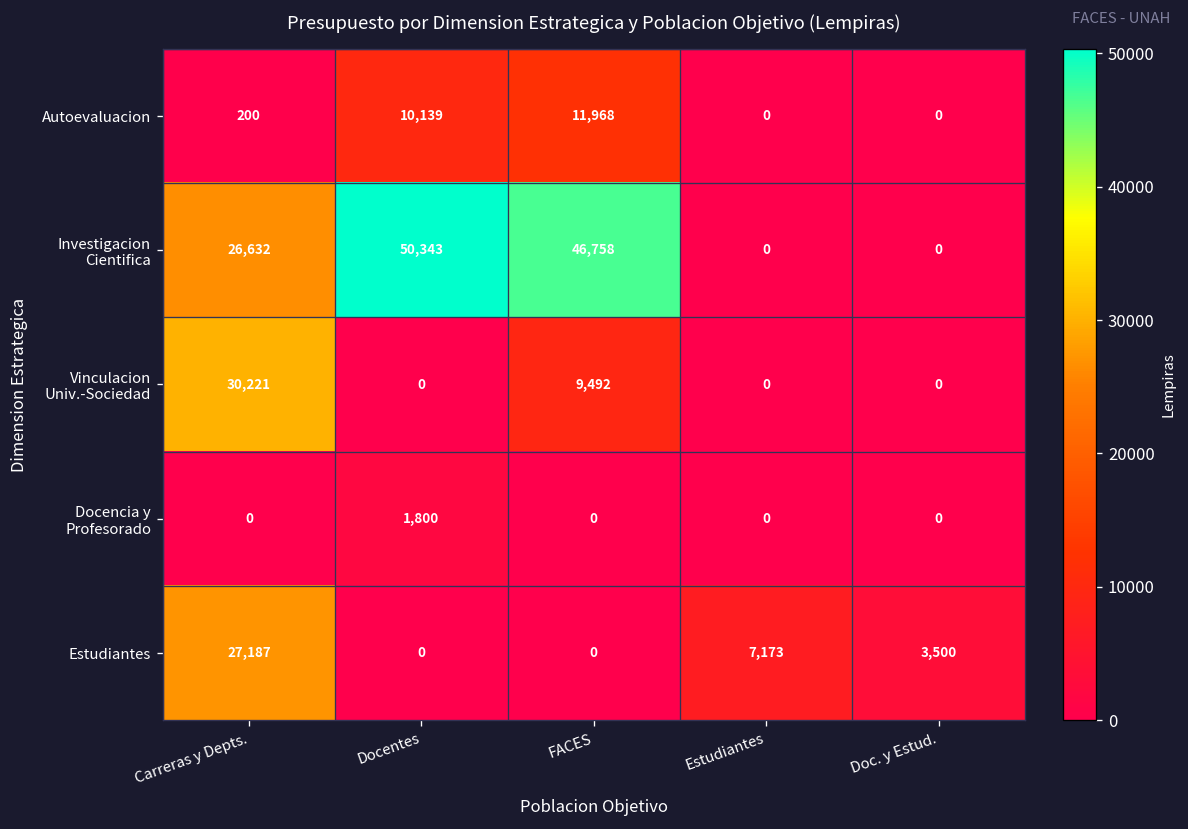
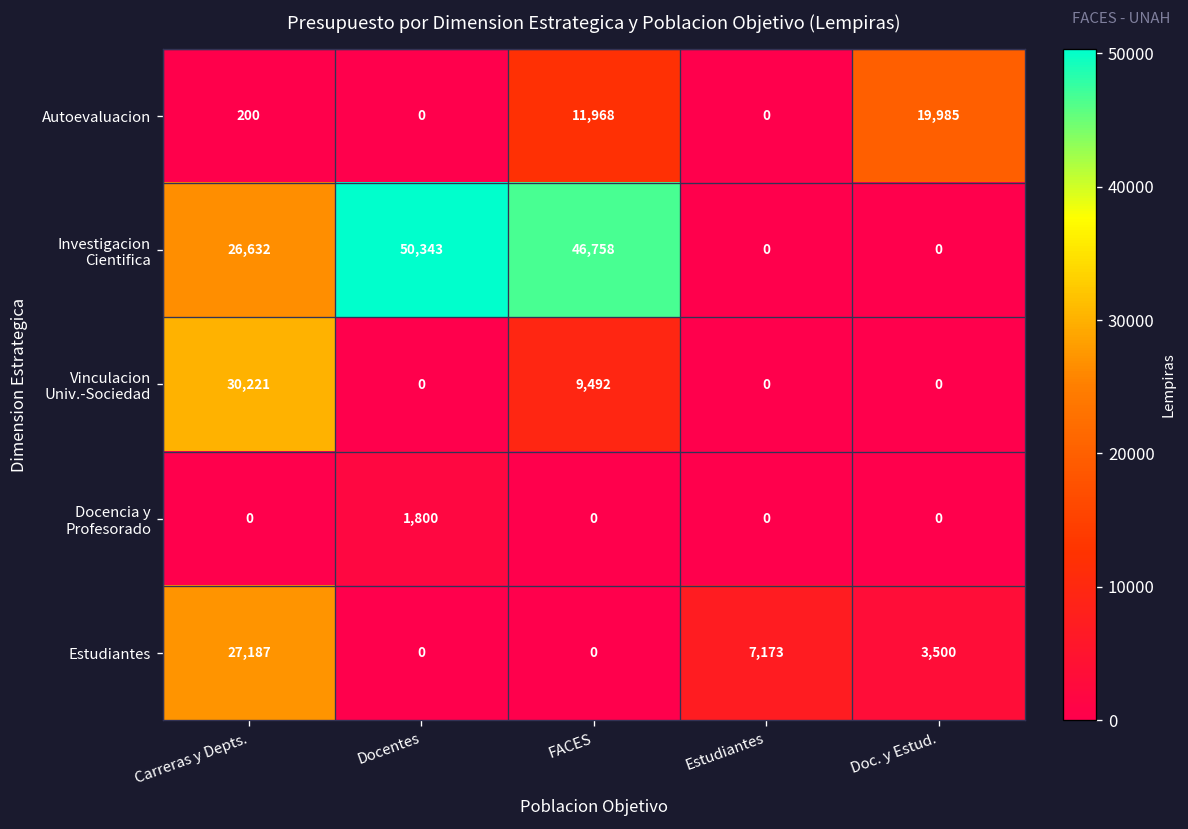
Autoevaluacion, Docentes: 10,139 -> 0
Autoevaluacion, Doc. y Estud.: 0 -> 19,985
